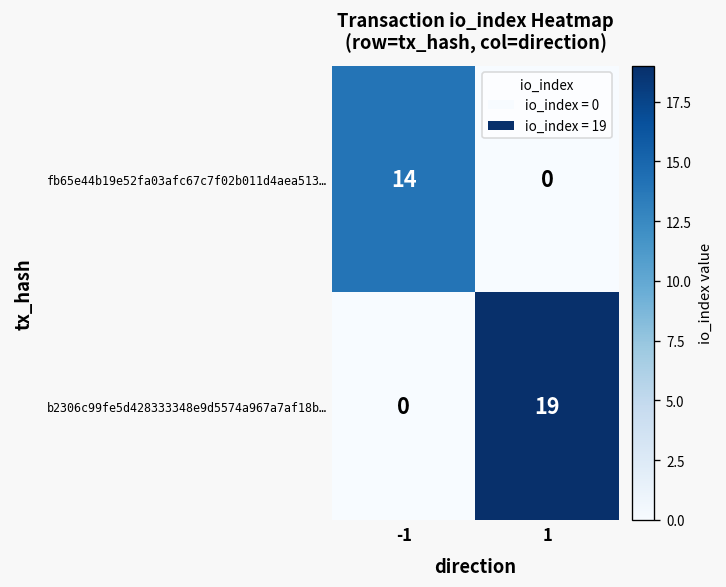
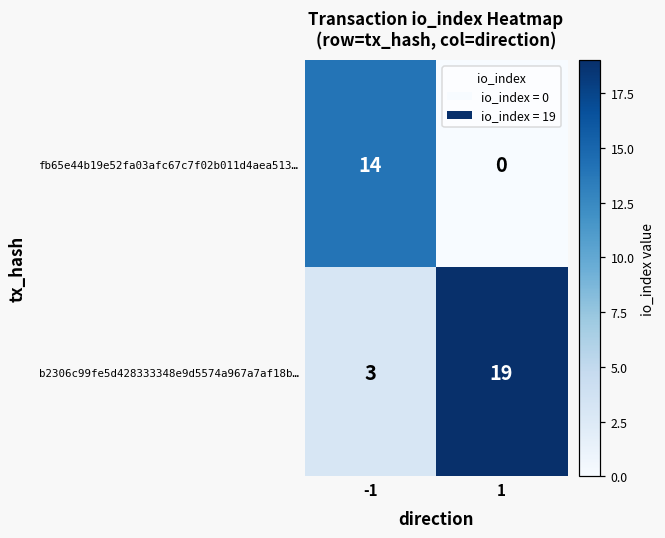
b2306c99fe5d428333348e9d5574a967a7af18b…, -1: 0 -> 3
